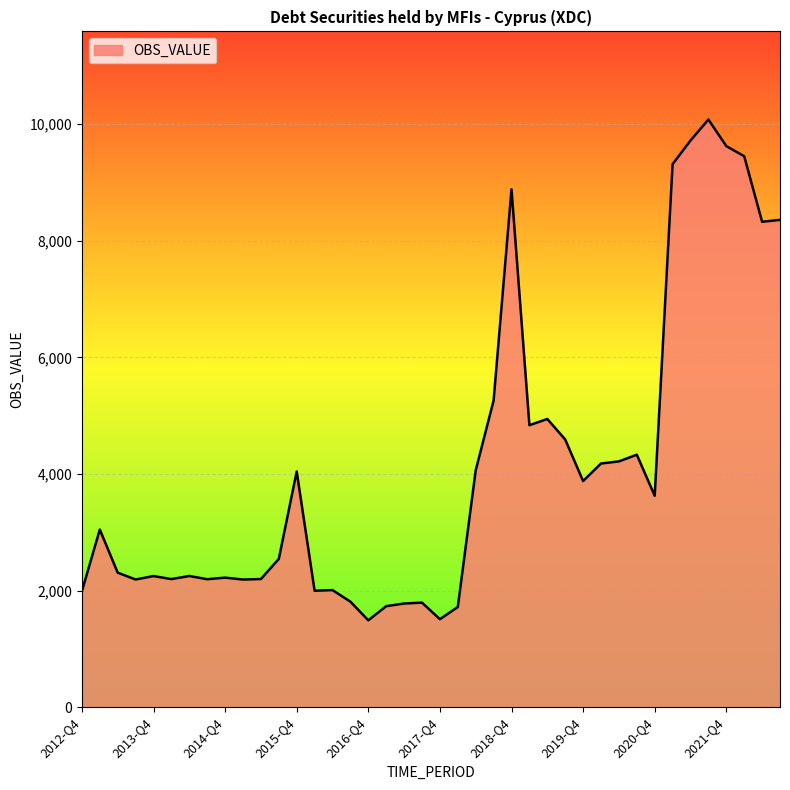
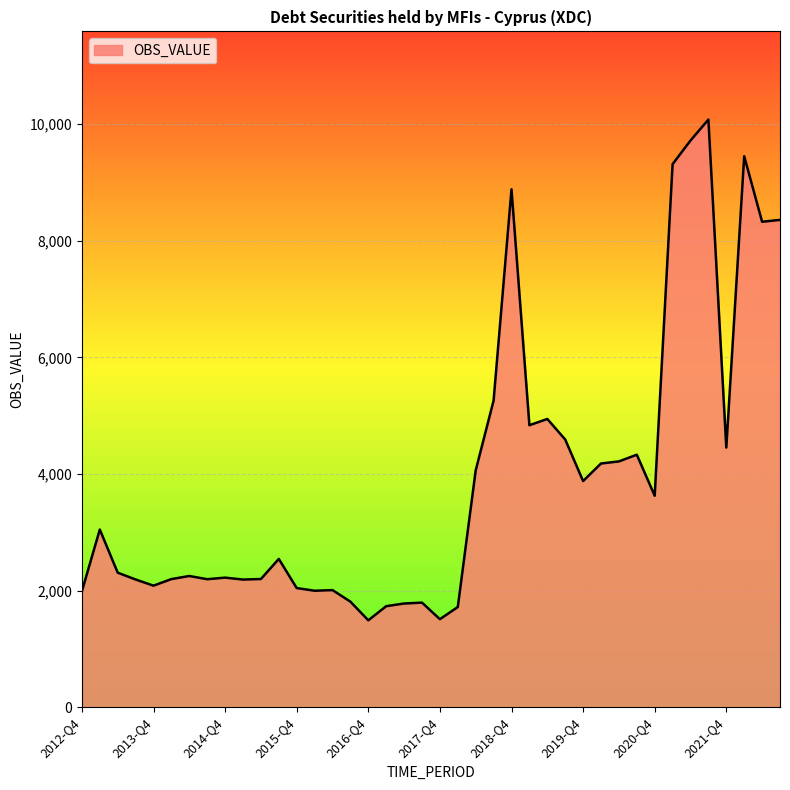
2013-Q4: 2,200 -> 2,100
2015-Q4: 4,000 -> 2,000
2021-Q4: 9,600 -> 4,500
